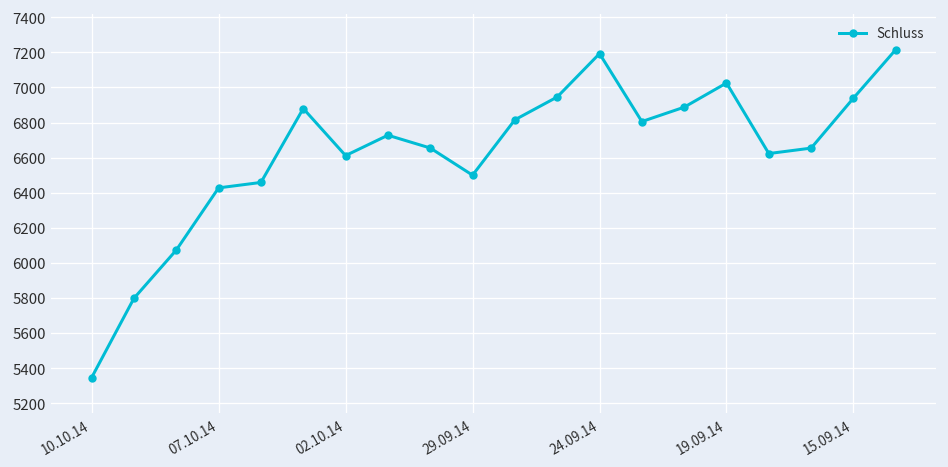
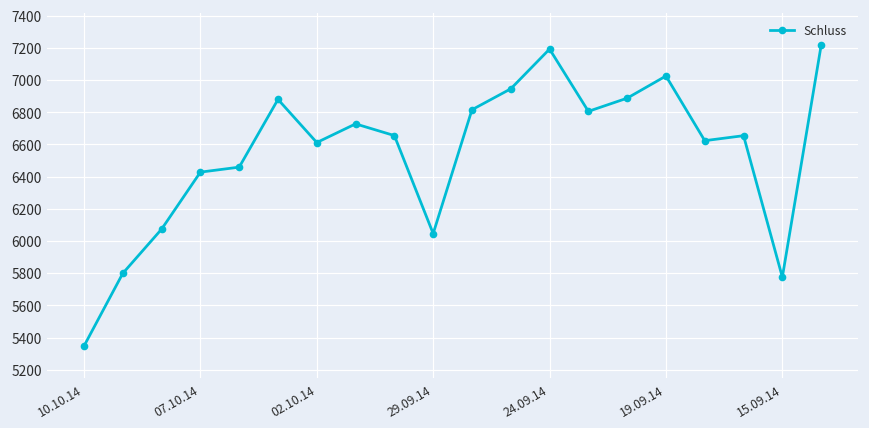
29.09.14: 6500 -> 6050
15.09.14: 6940 -> 5780
